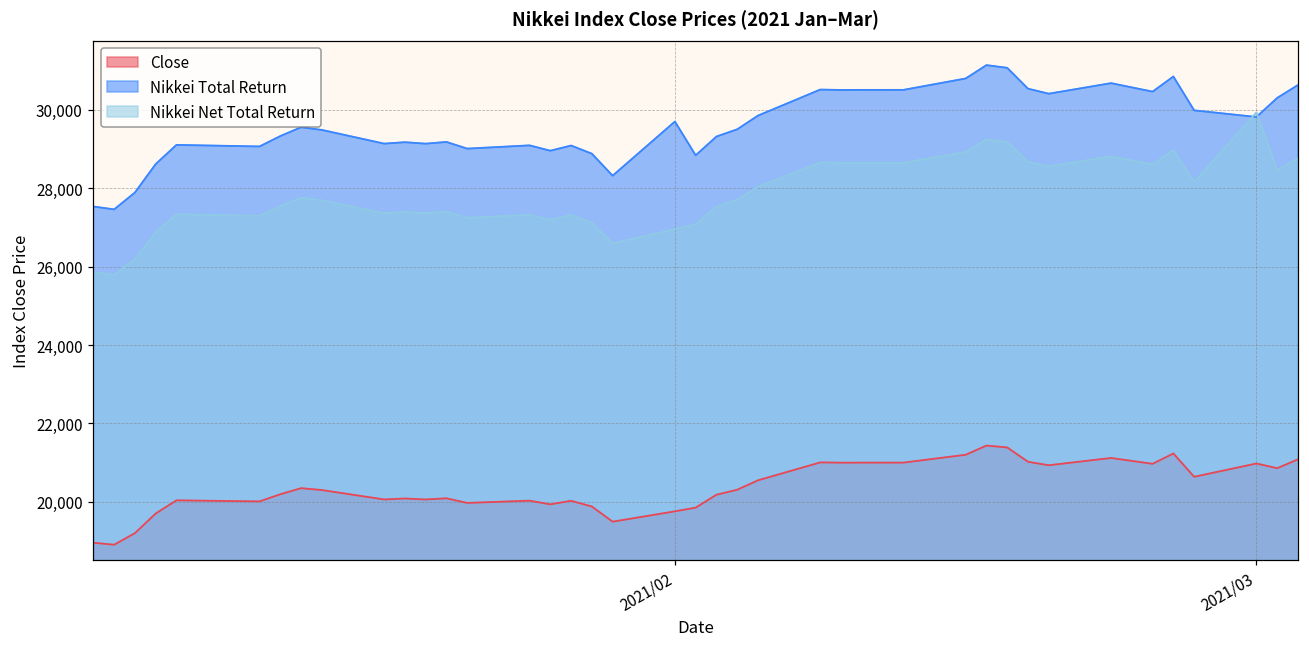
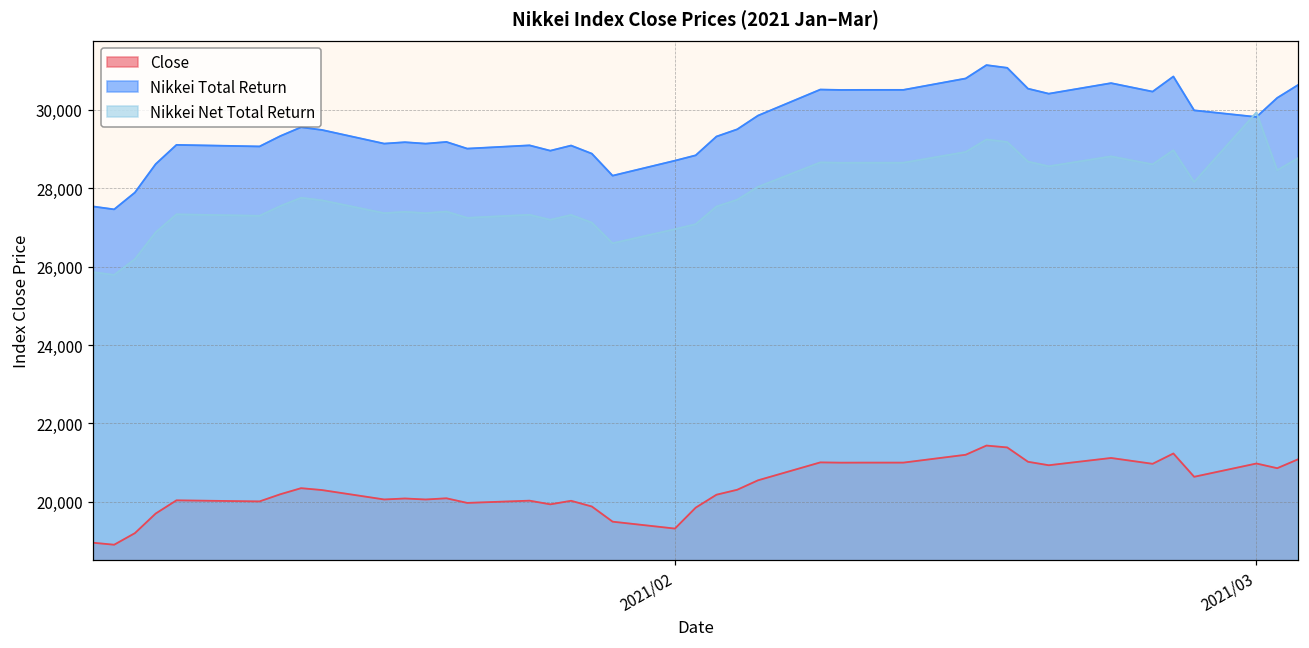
Close, 2021/02: 19,800 -> 19,300
Nikkei Total Return, 2021/02: 29,700 -> 28,700
